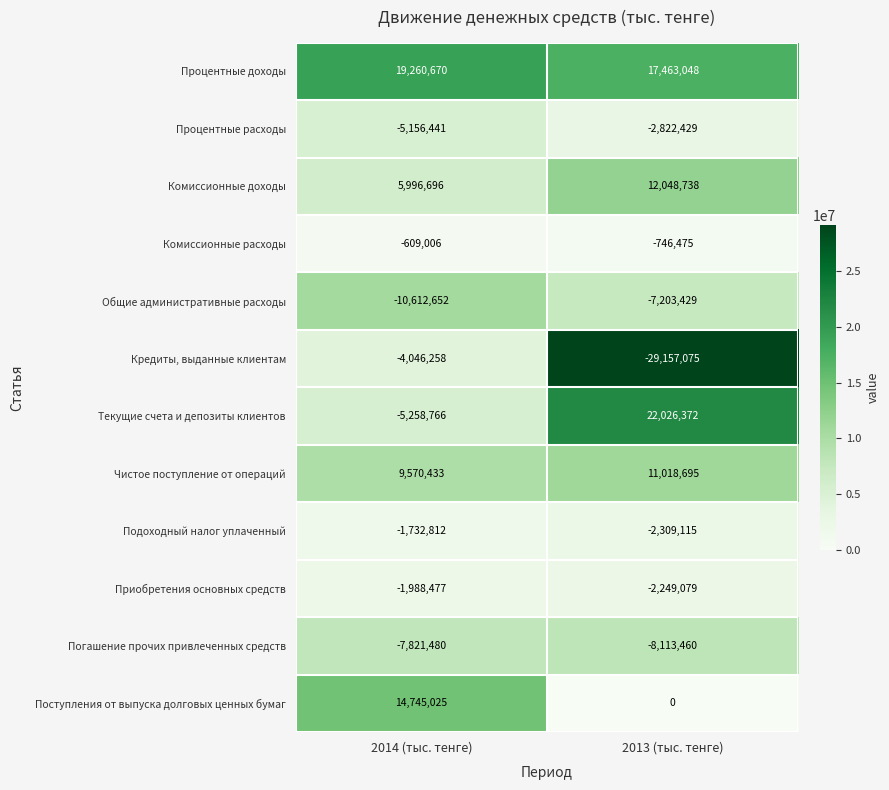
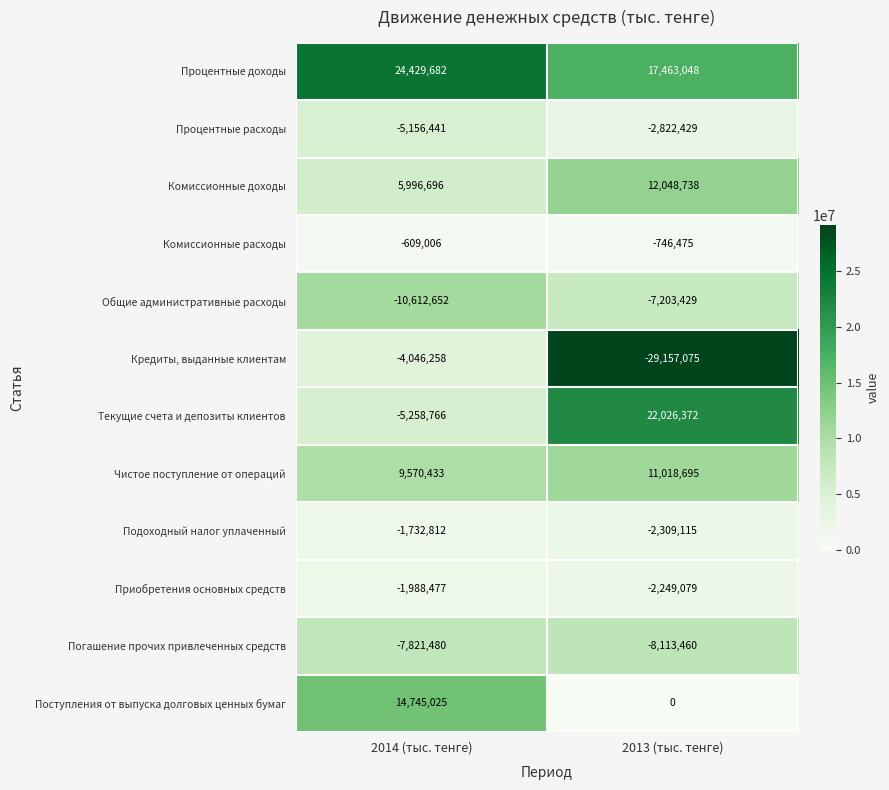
Процентные доходы, 2014 (тыс. тенге): 19,260,670 -> 24,429,682
